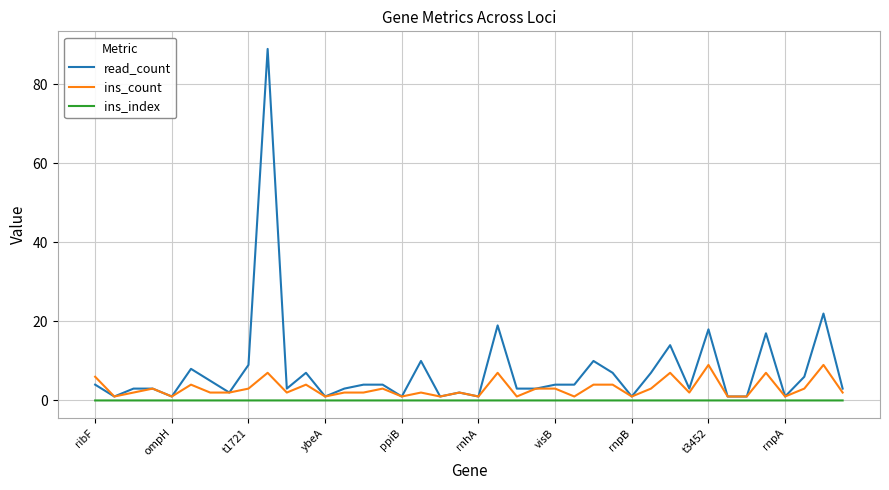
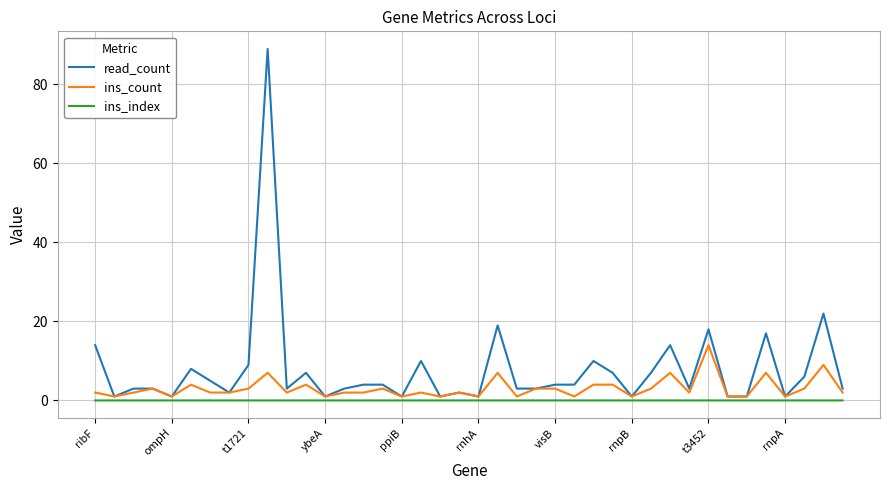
read_count, ribF: 4 -> 14
ins_count, ribF: 6 -> 2
ins_count, t3452: 9 -> 14
